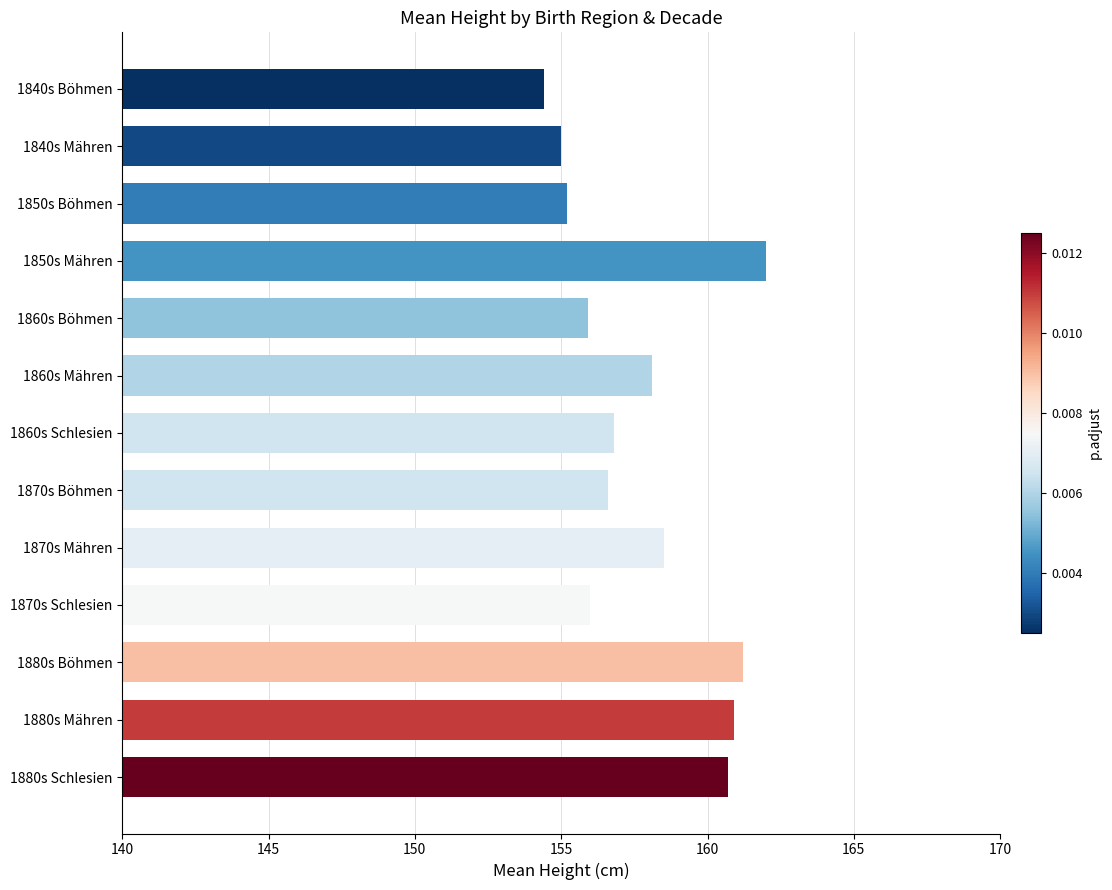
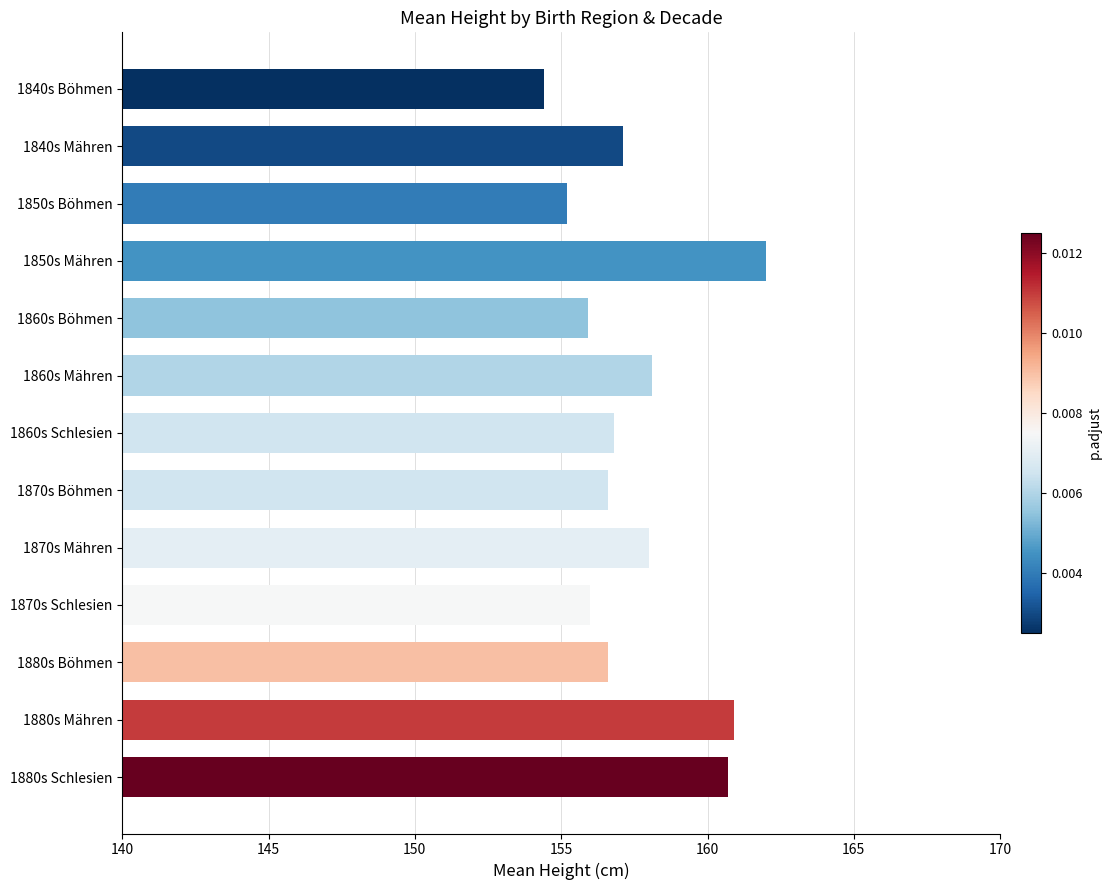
1840s Mähren: 155.0 -> 157.1
1870s Mähren: 158.5 -> 158.0
1880s Böhmen: 161.2 -> 156.6
